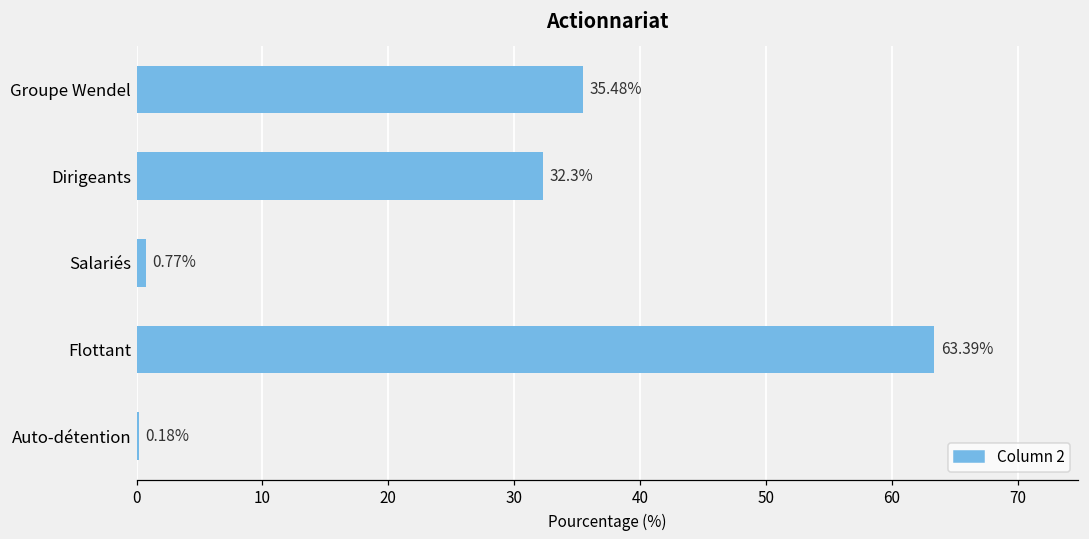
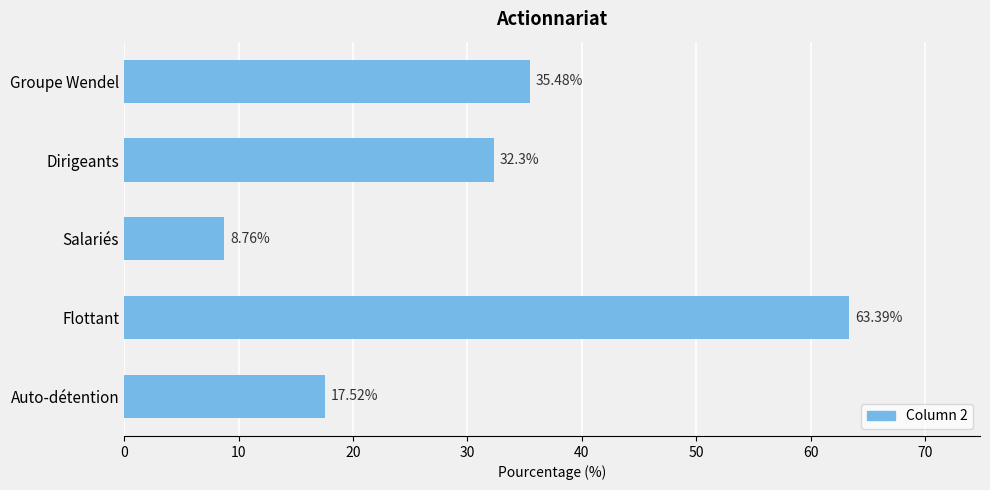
Salariés: 0.77% -> 8.76%
Auto-détention: 0.18% -> 17.52%
